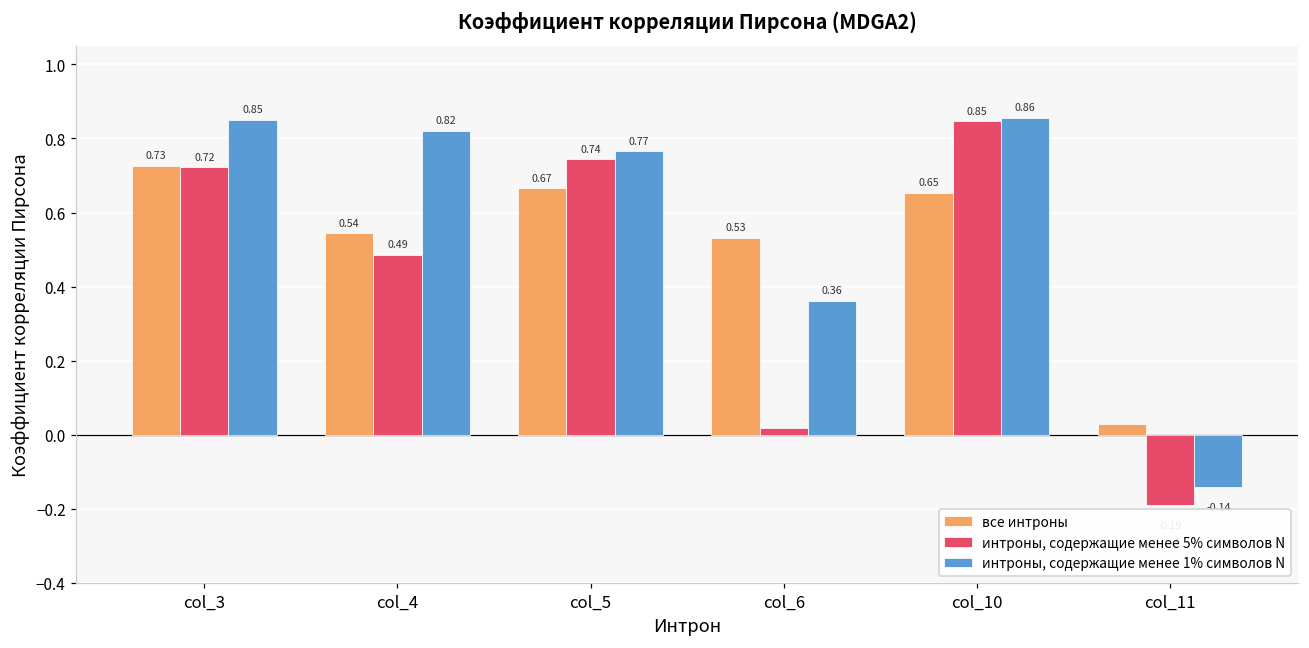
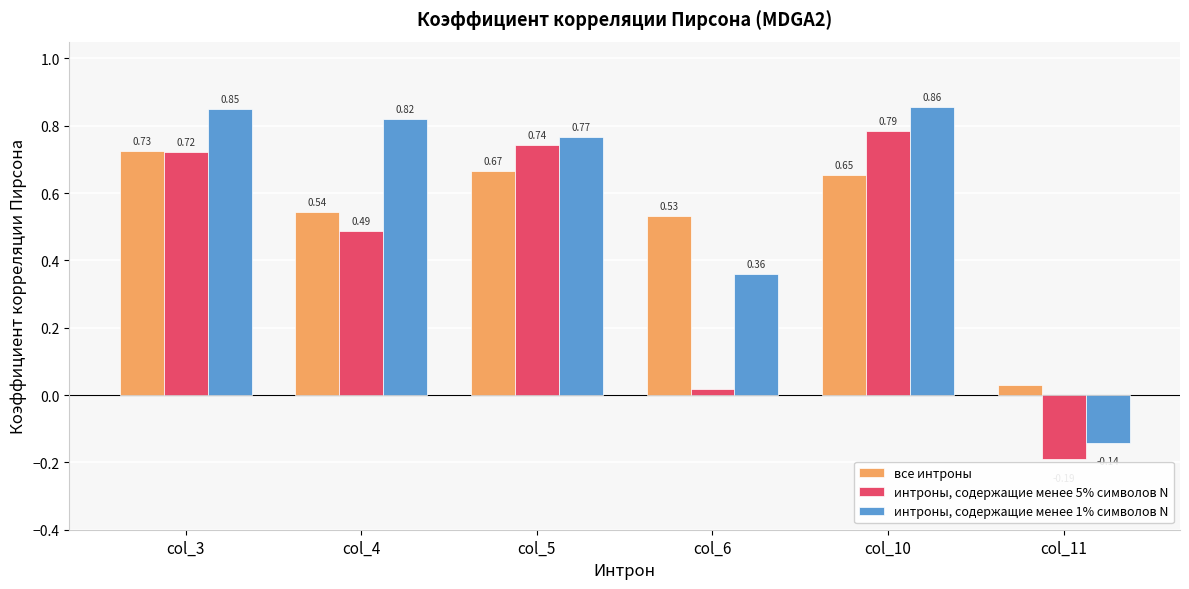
интроны, содержащие менее 5% символов N, col_10: 0.85 -> 0.79
